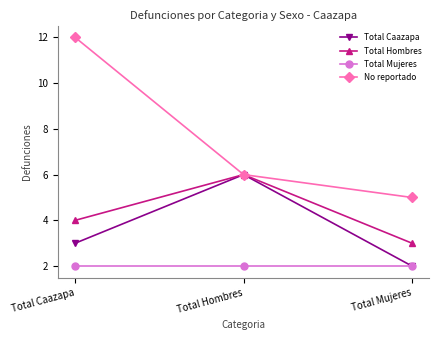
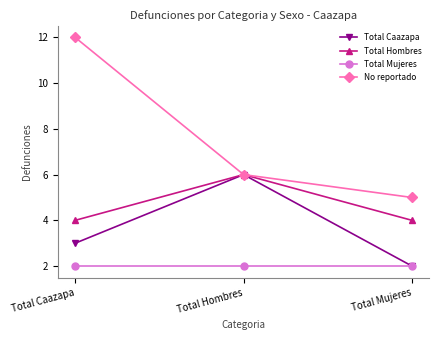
Total Hombres, Total Mujeres: 3 -> 4
